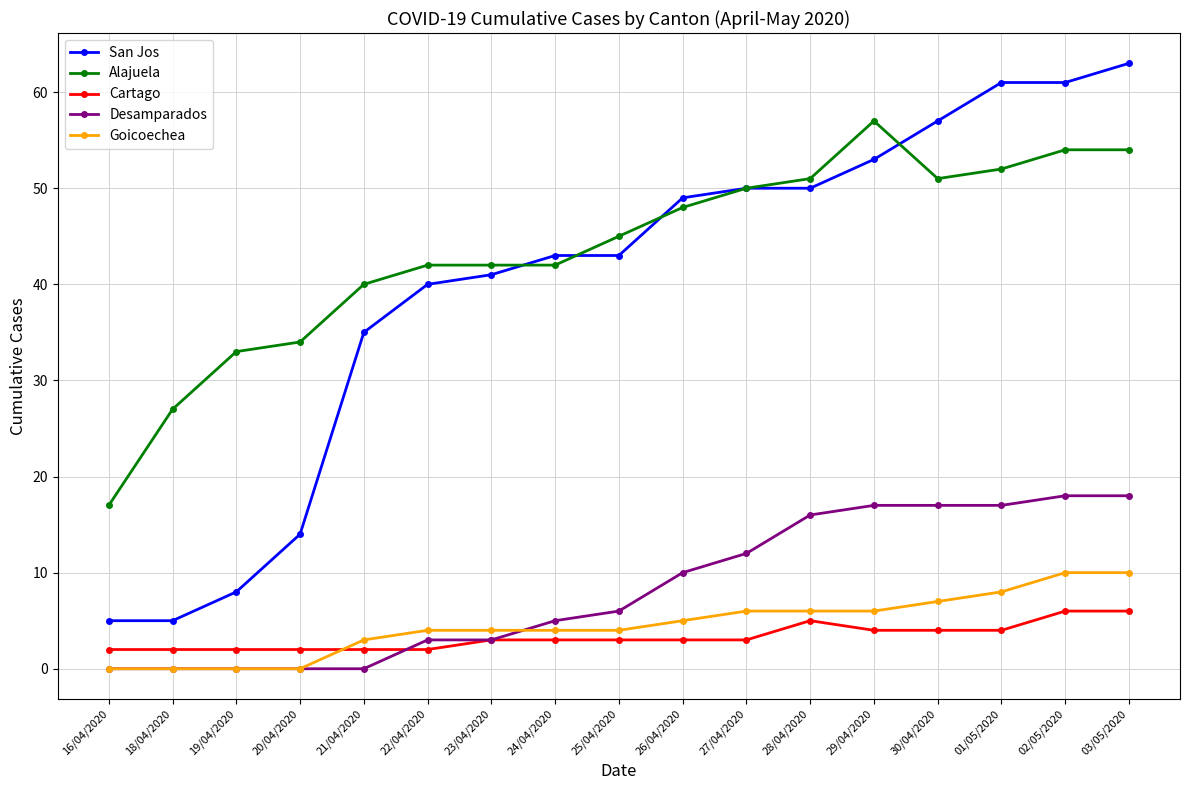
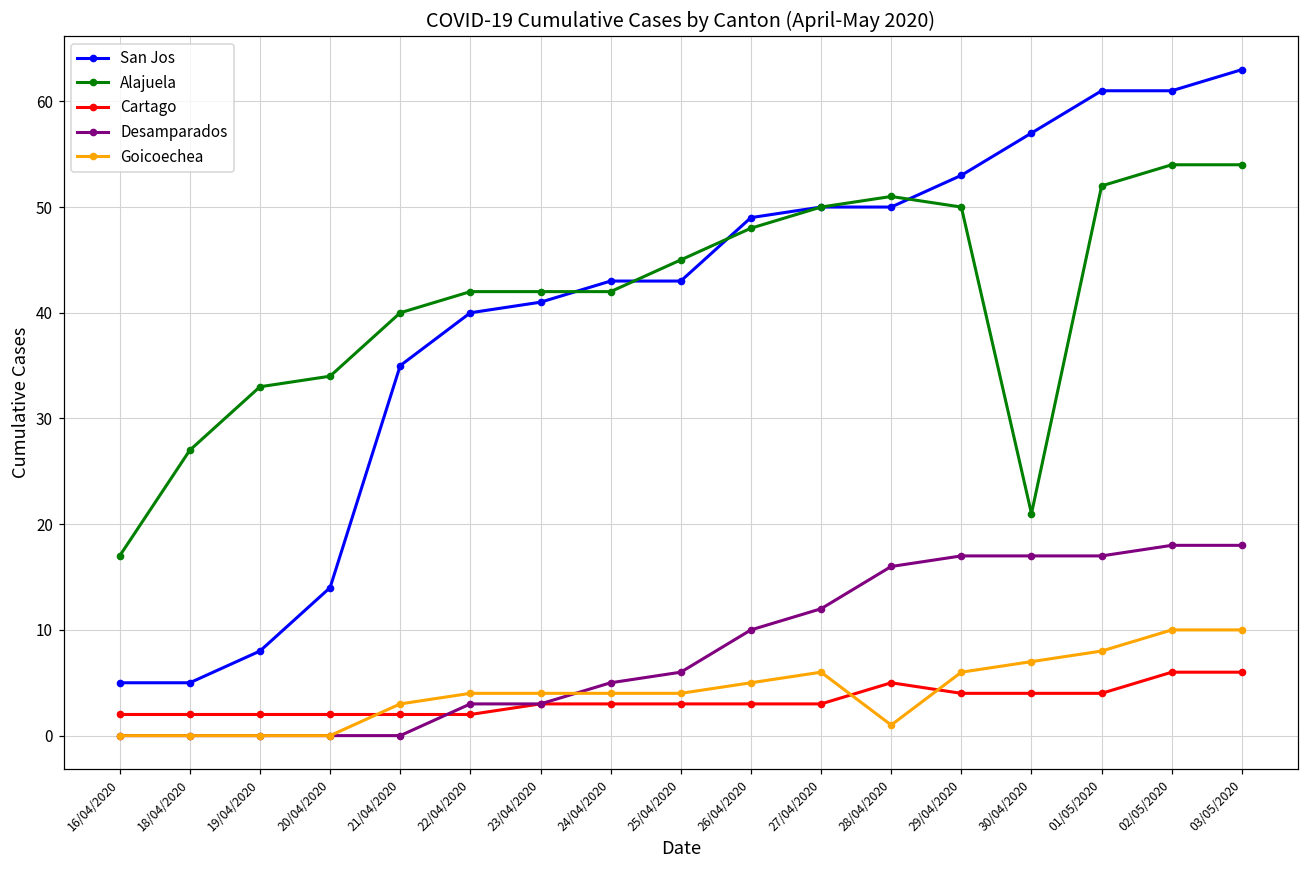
Goicoechea, 28/04/2020: 6 -> 1
Alajuela, 29/04/2020: 57 -> 50
Alajuela, 30/04/2020: 51 -> 21
